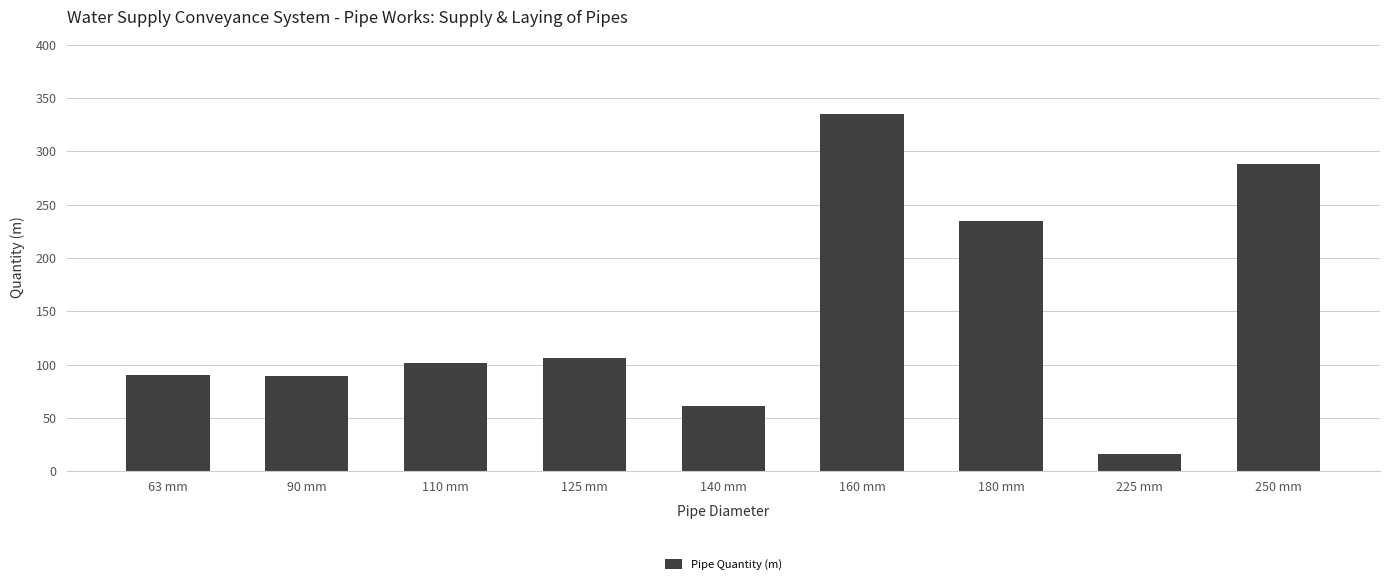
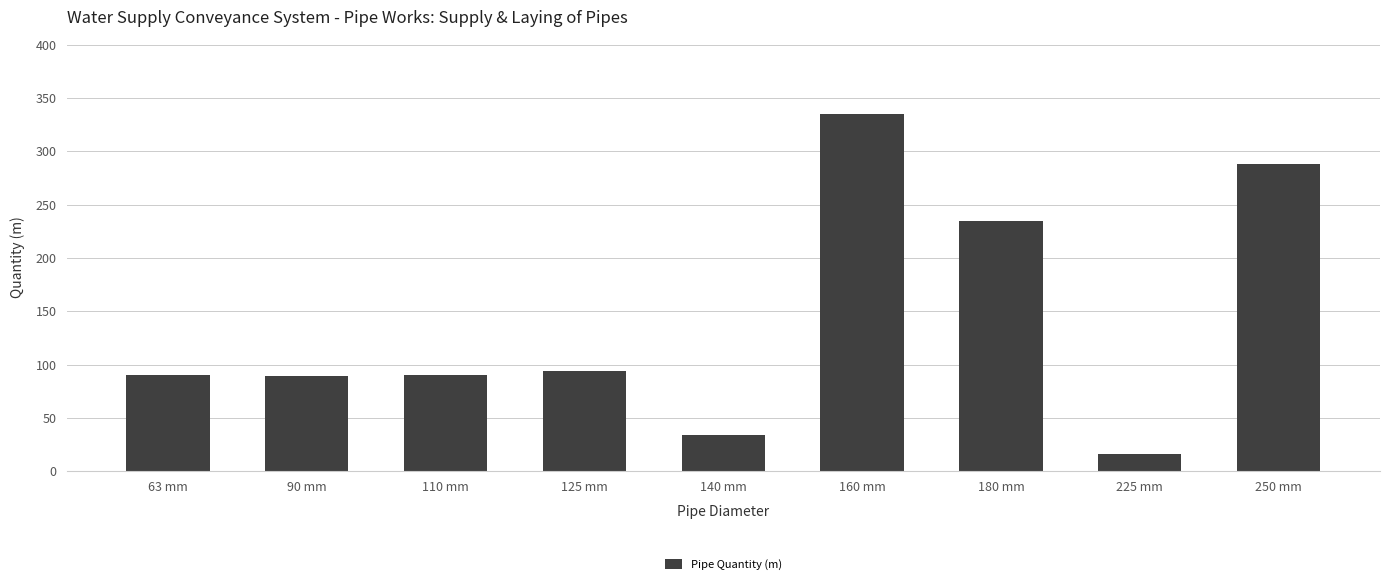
110 mm: 102 -> 90
125 mm: 106 -> 94
140 mm: 61 -> 34
